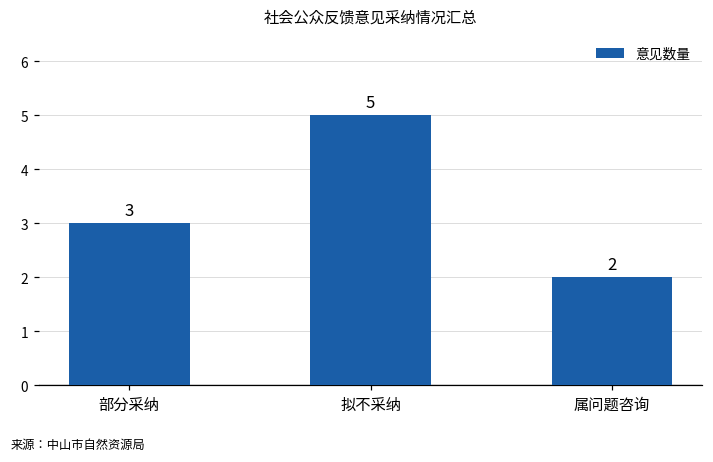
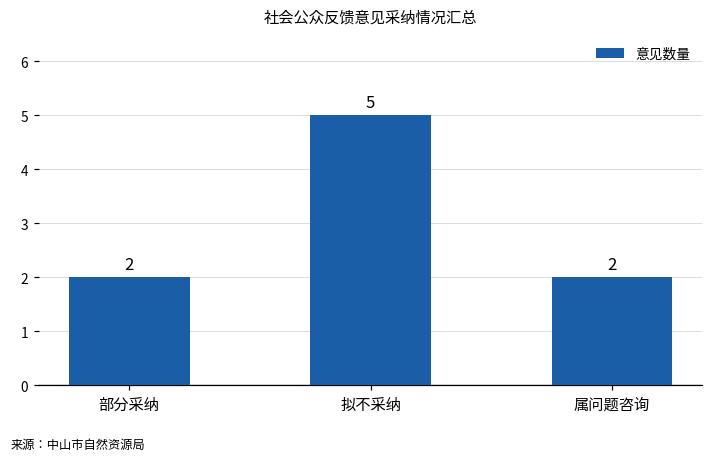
部分采纳: 3 -> 2
